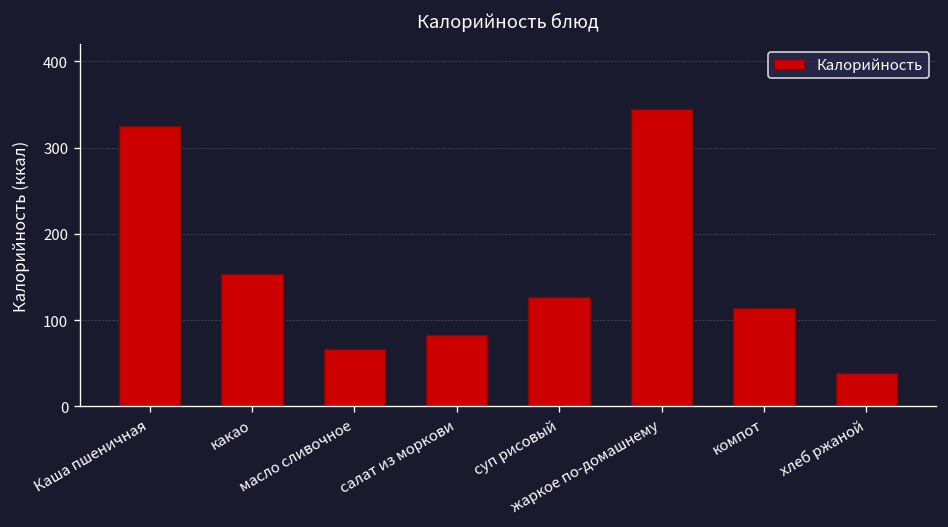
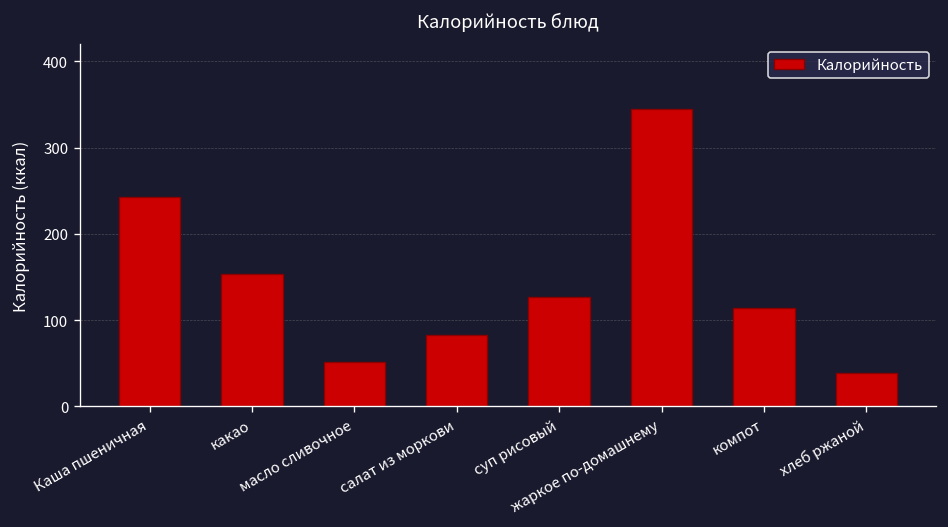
Каша пшеничная: 330 -> 240
масло сливочное: 70 -> 50
